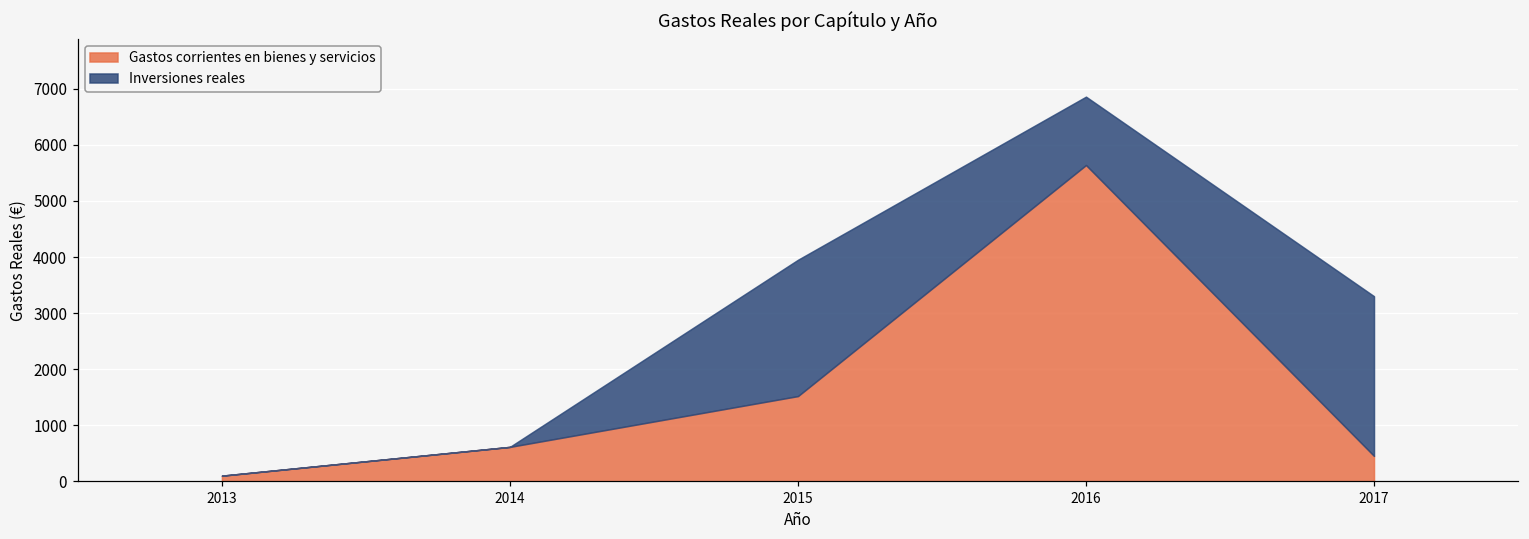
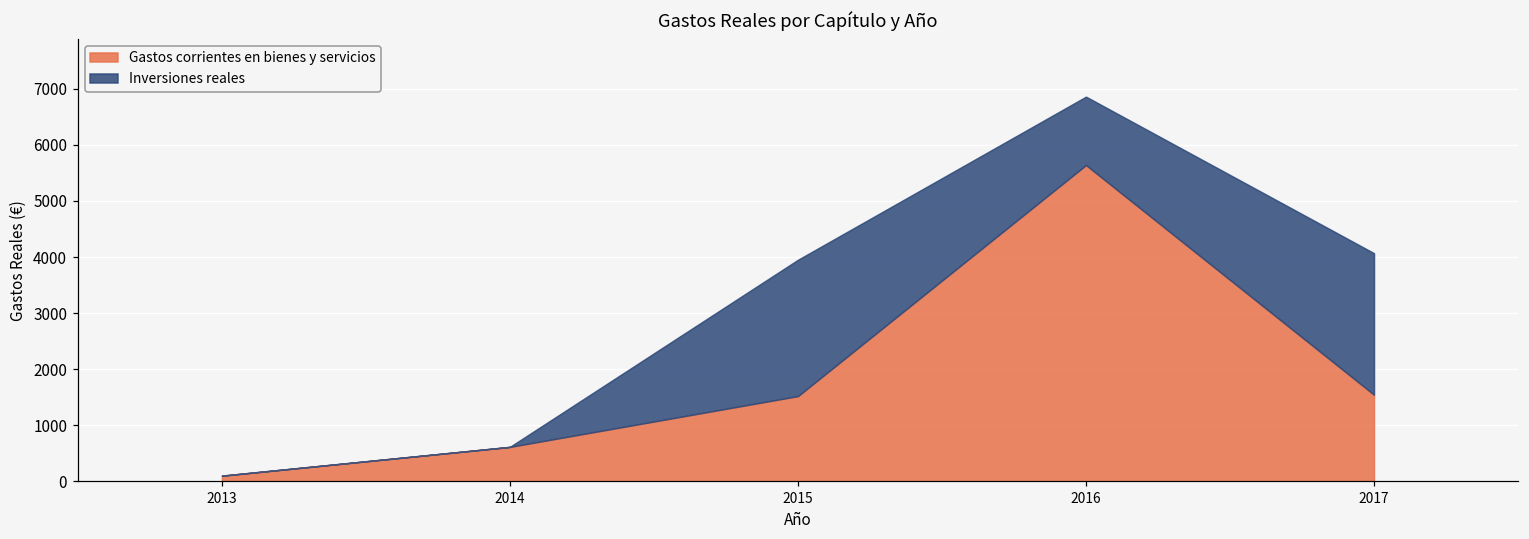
Gastos corrientes en bienes y servicios, 2017: 500 -> 1500
Inversiones reales, 2017: 2800 -> 2500
